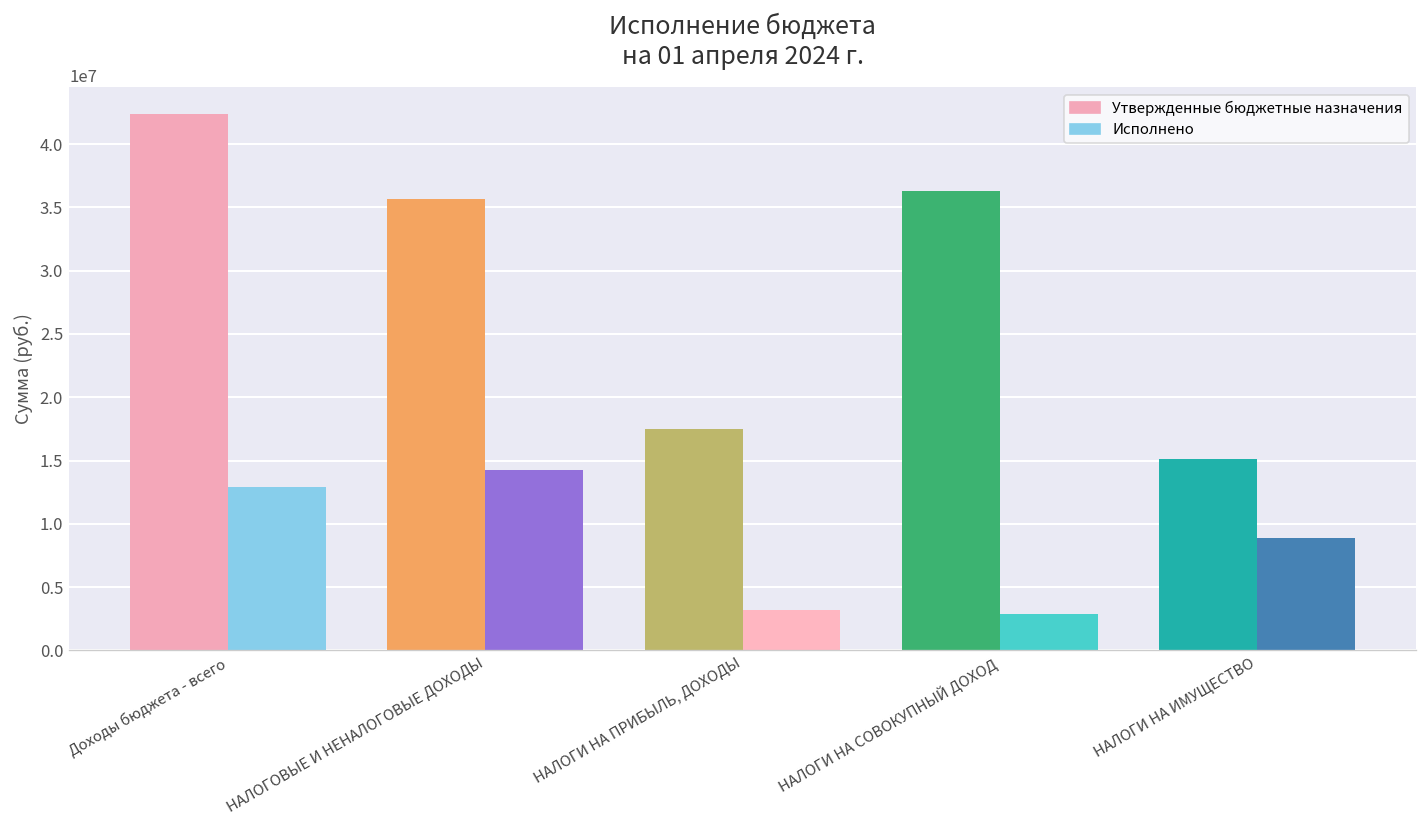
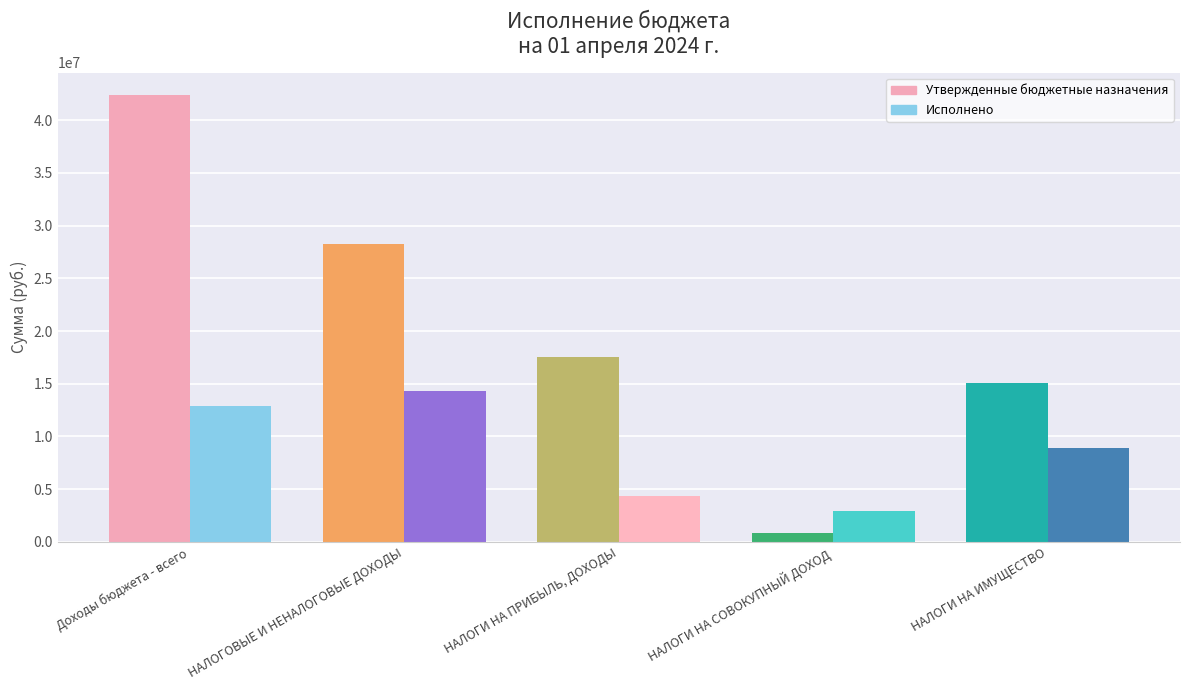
Утвержденные бюджетные назначения, НАЛОГОВЫЕ И НЕНАЛОГОВЫЕ ДОХОДЫ: 35700000 -> 28300000
Исполнено, НАЛОГИ НА ПРИБЫЛЬ, ДОХОДЫ: 3200000 -> 4400000
Утвержденные бюджетные назначения, НАЛОГИ НА СОВОКУПНЫЙ ДОХОД: 36300000 -> 900000
